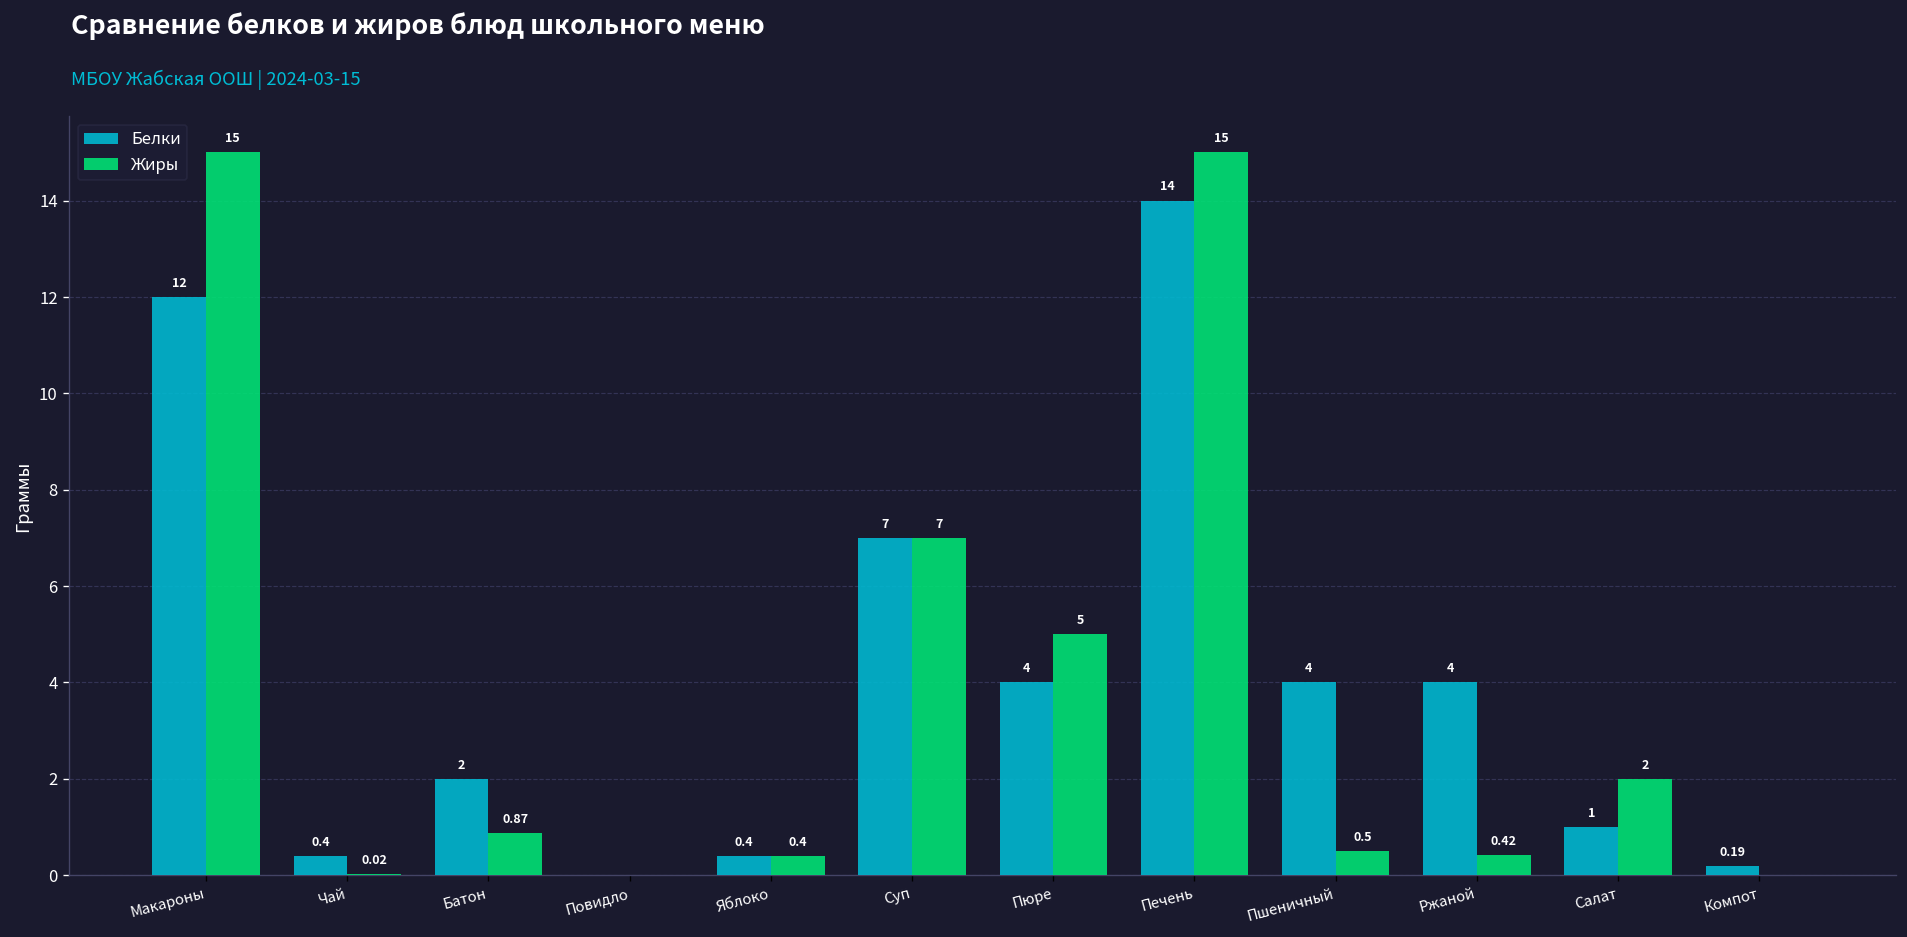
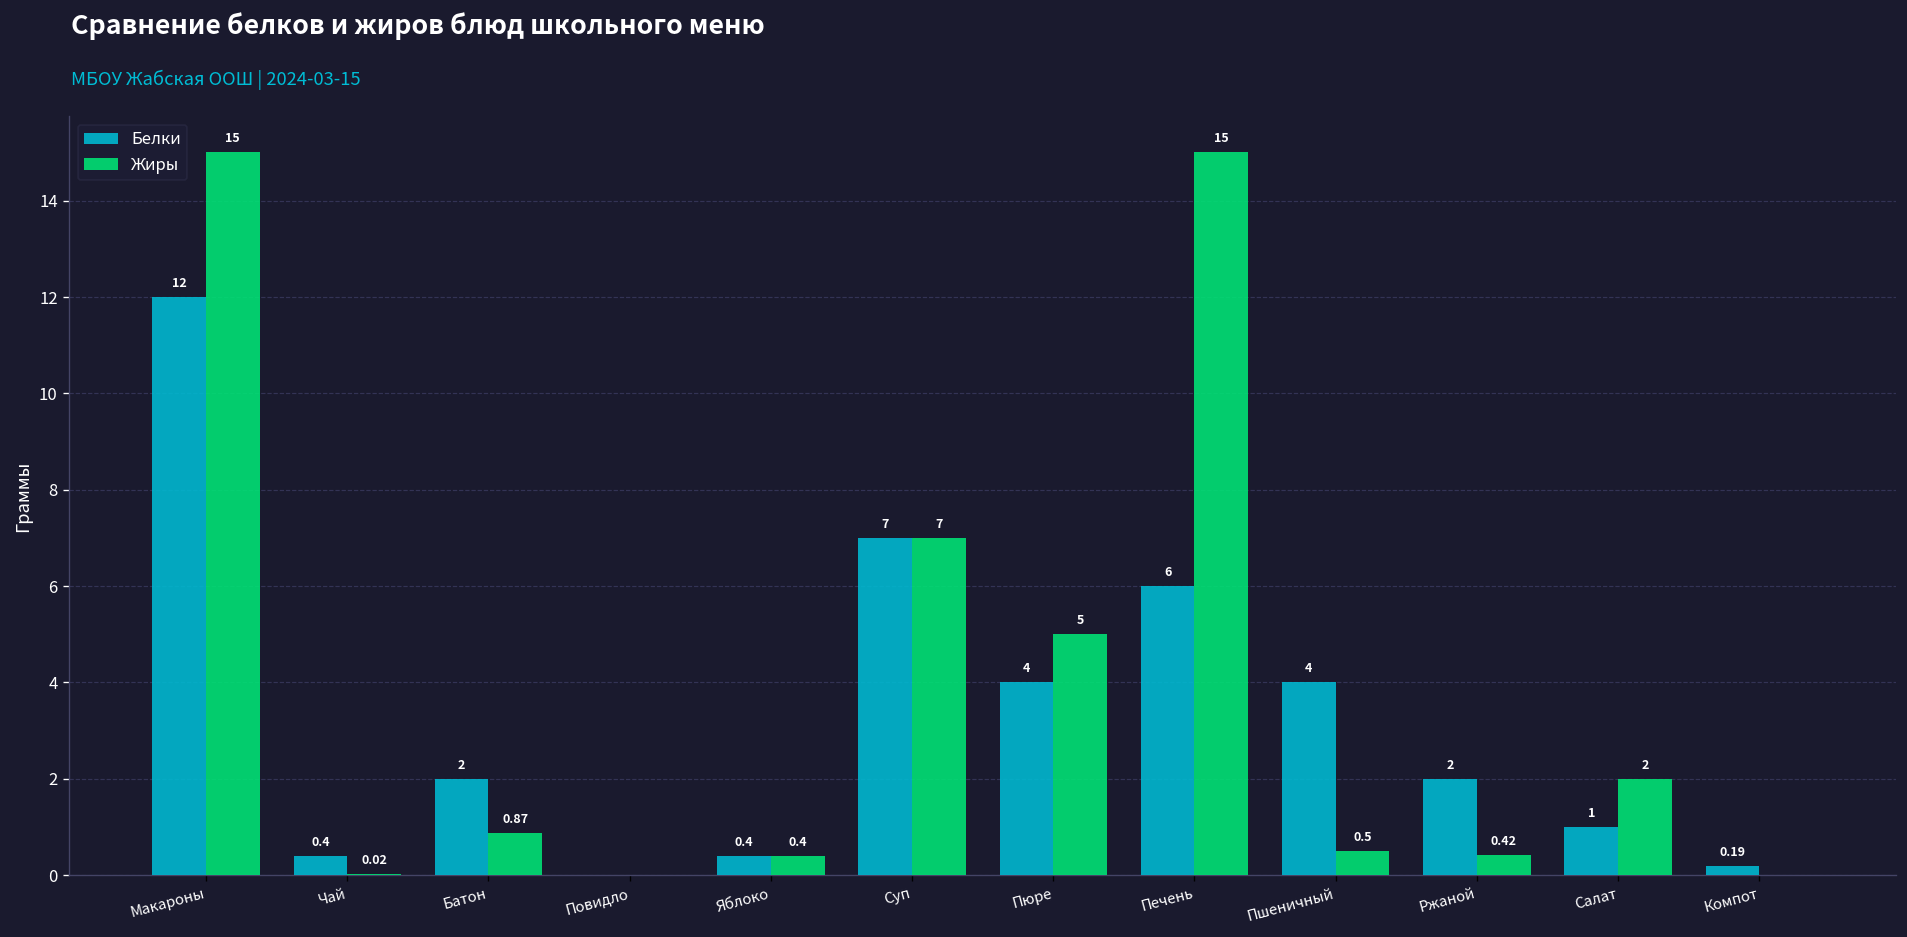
Белки, Печень: 14 -> 6
Белки, Ржаной: 4 -> 2
